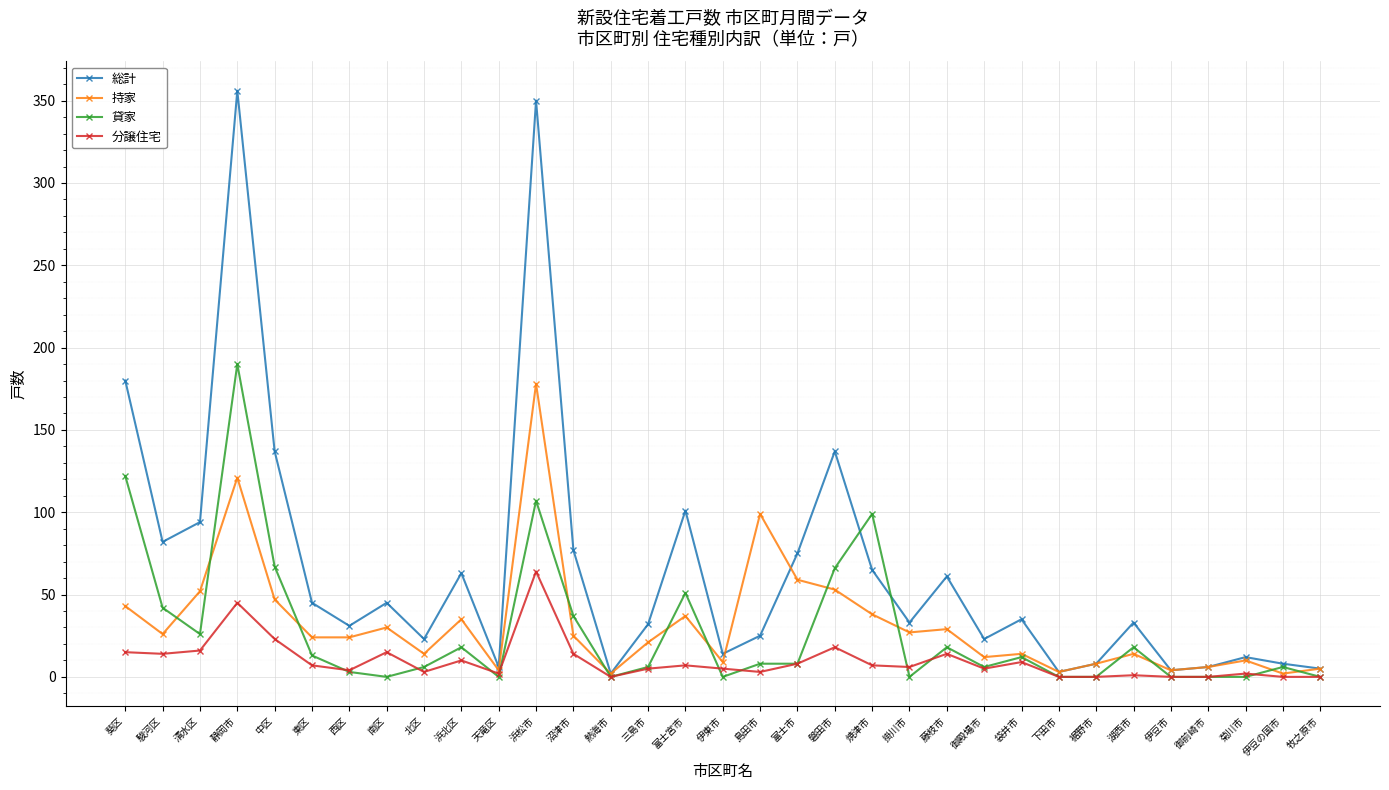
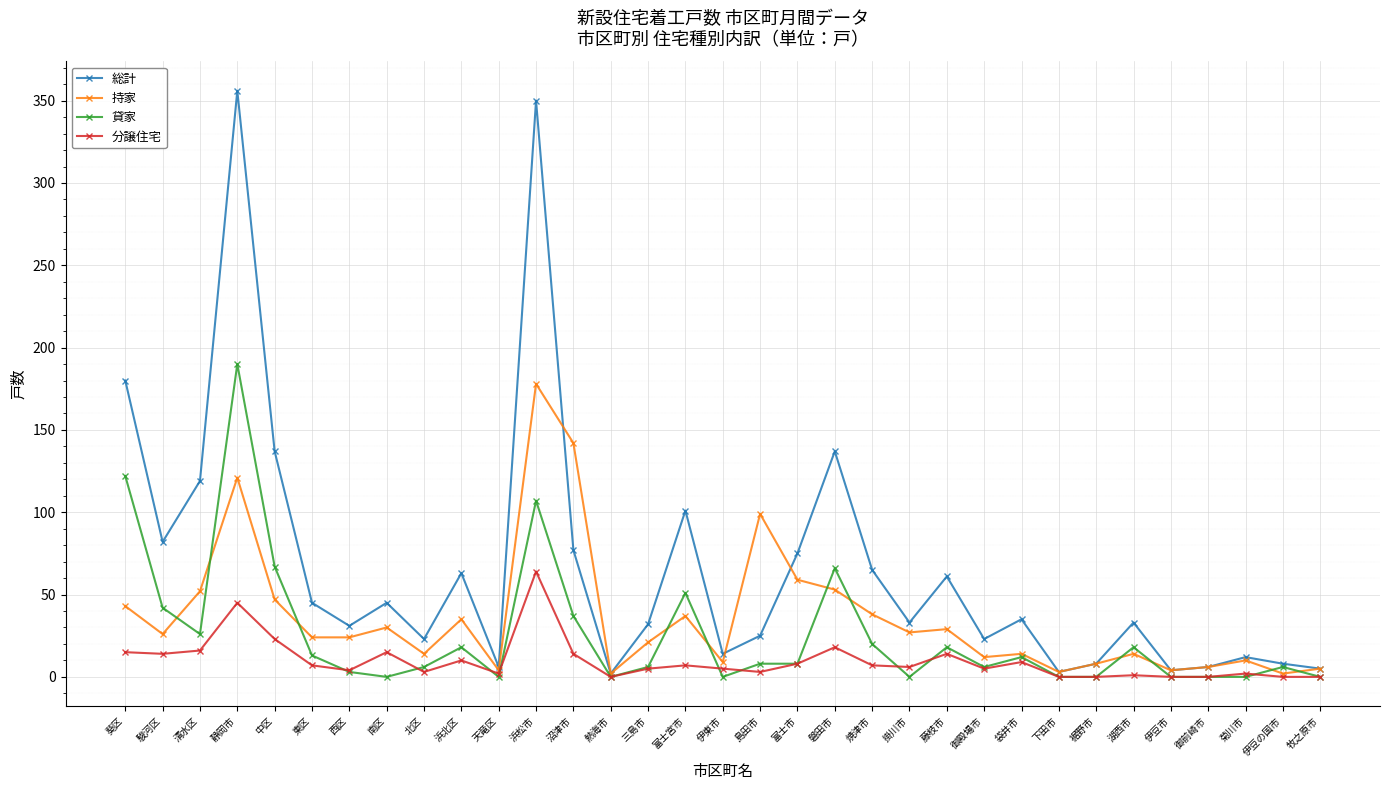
総計, 清水区: 94 -> 119
持家, 沼津市: 25 -> 142
貸家, 焼津市: 99 -> 20
